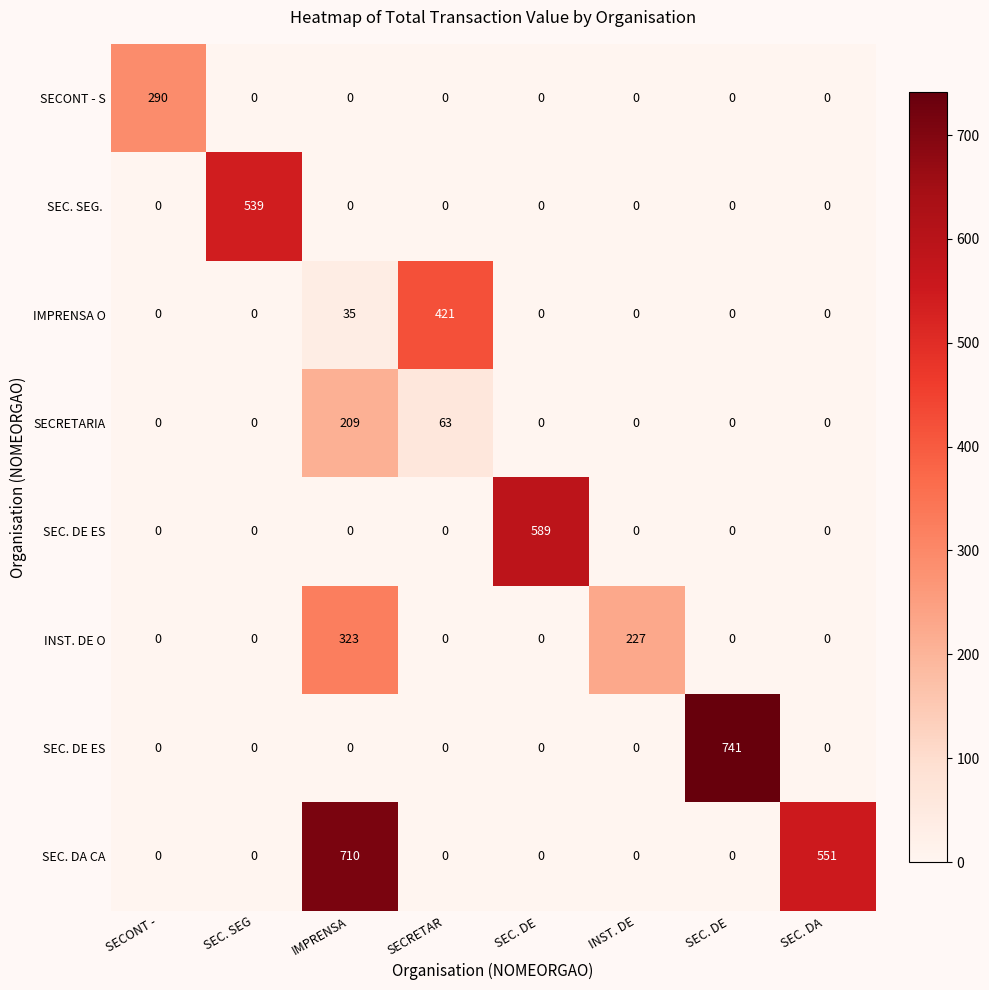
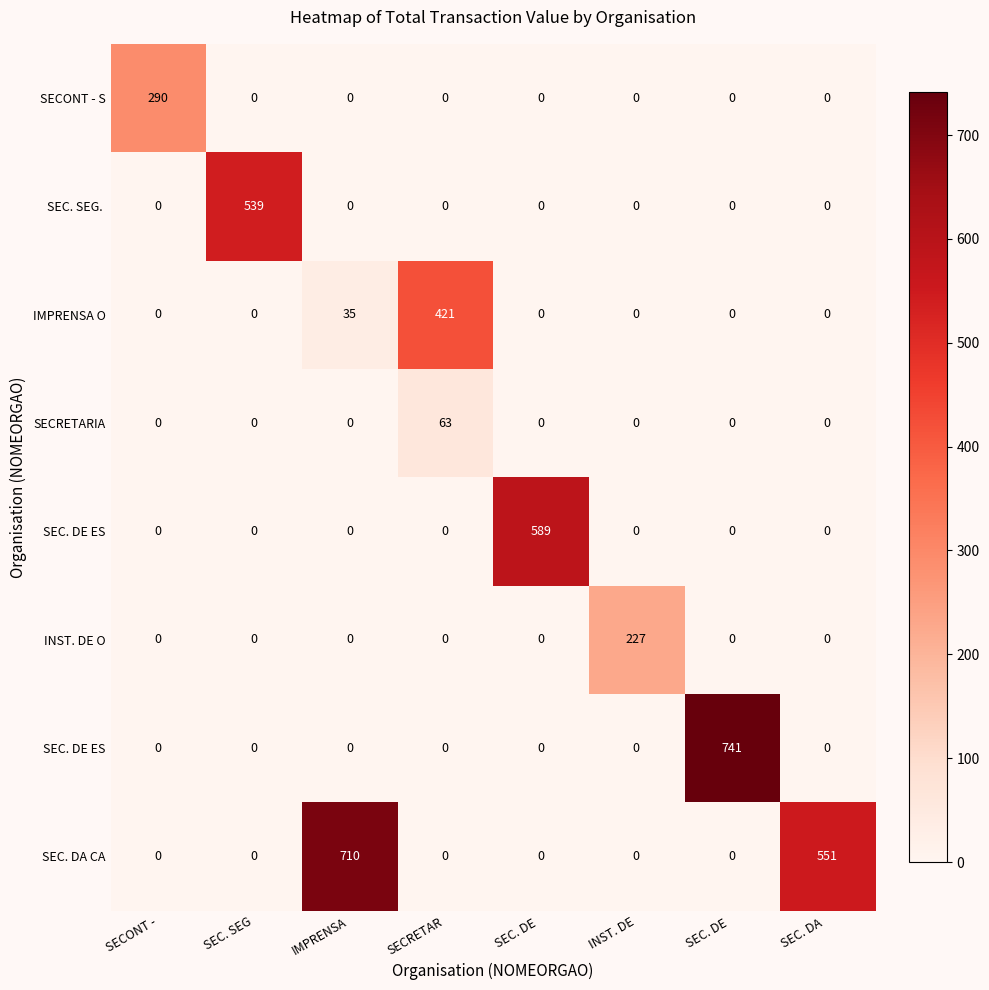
SECRETARIA, IMPRENSA: 209 -> 0
INST. DE O, IMPRENSA: 323 -> 0
